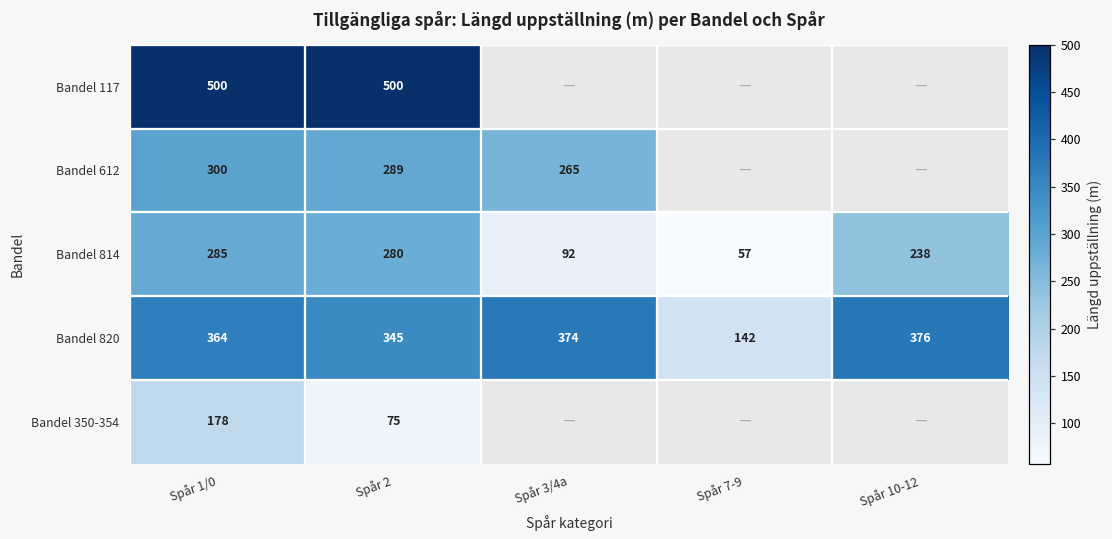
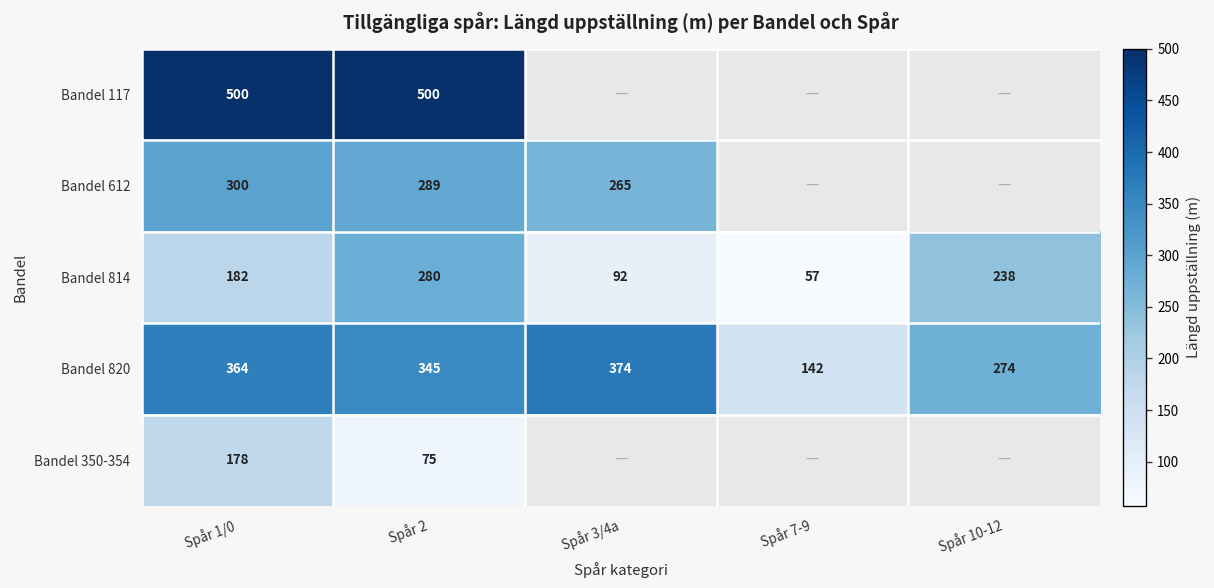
Bandel 814, Spår 1/0: 285 -> 182
Bandel 820, Spår 10-12: 376 -> 274
